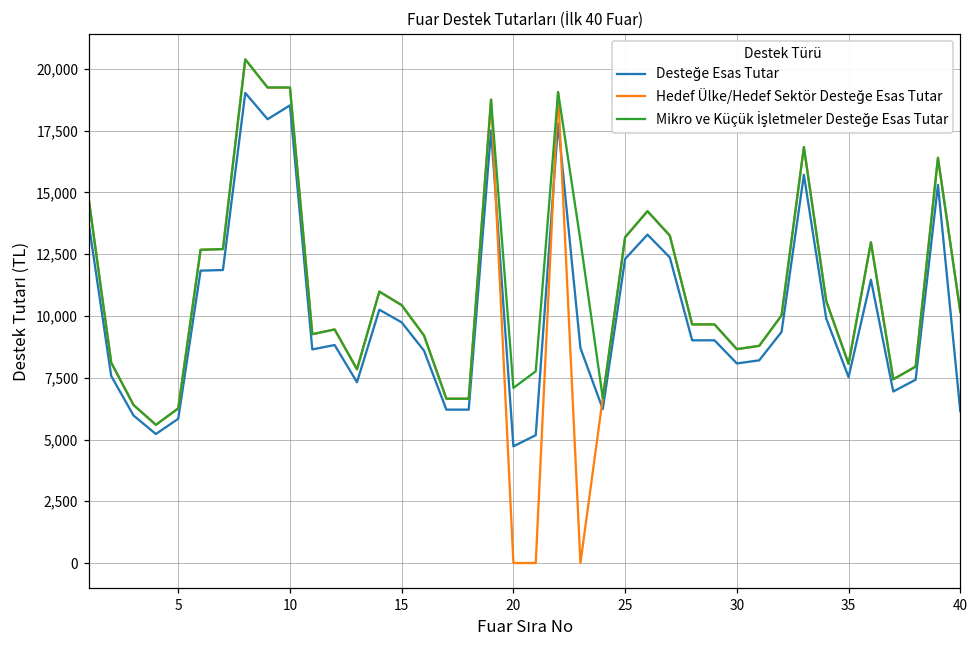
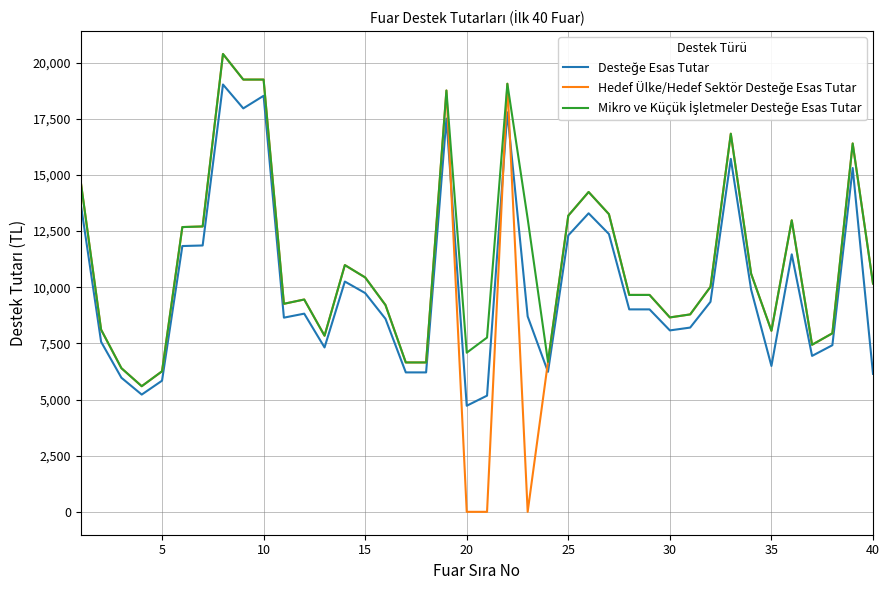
Desteğe Esas Tutar, 35: 7,500 -> 6,500
